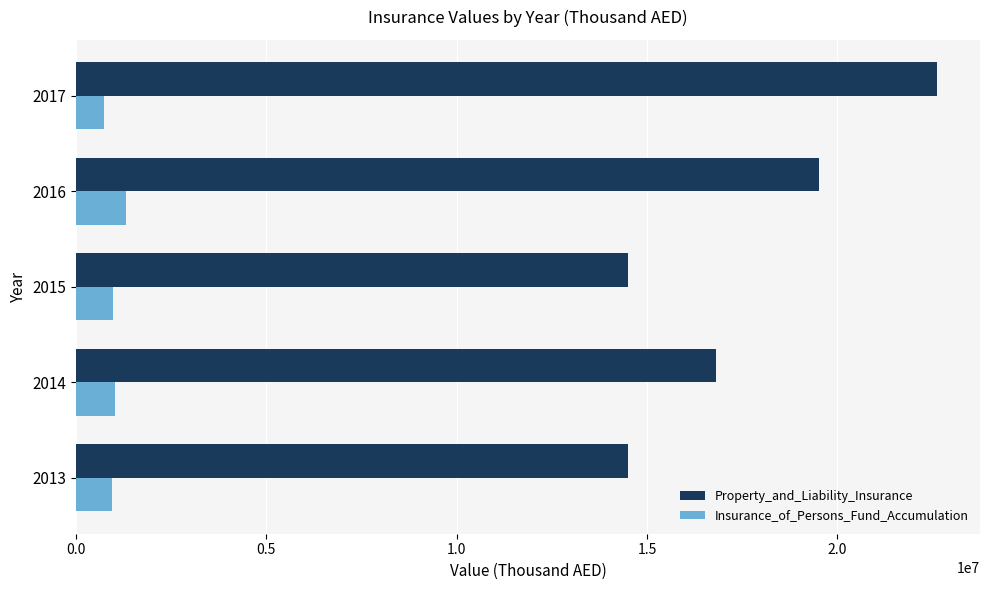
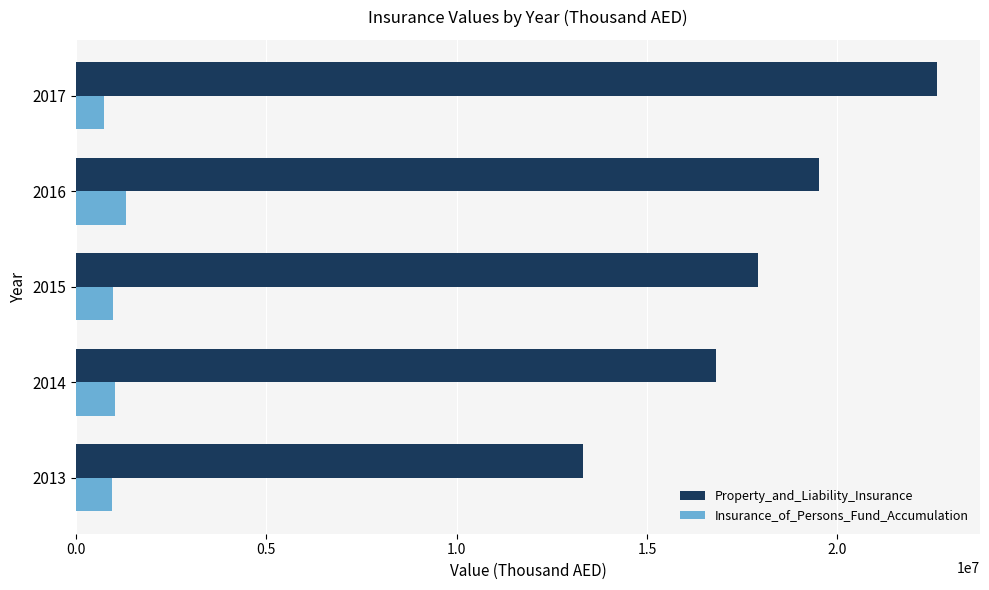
Property_and_Liability_Insurance, 2015: 14500000 -> 17900000
Property_and_Liability_Insurance, 2013: 14500000 -> 13300000
